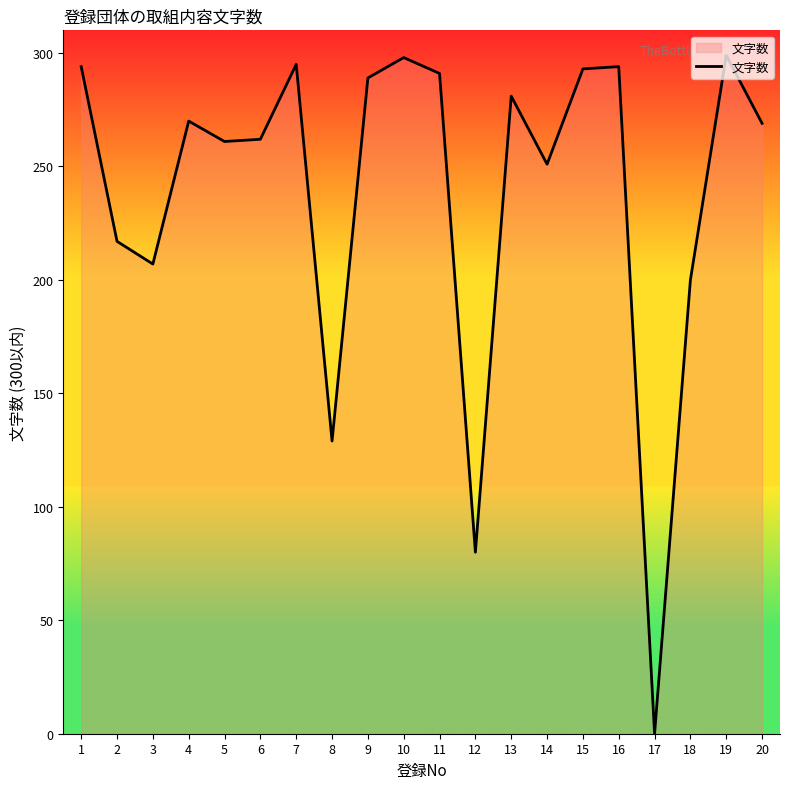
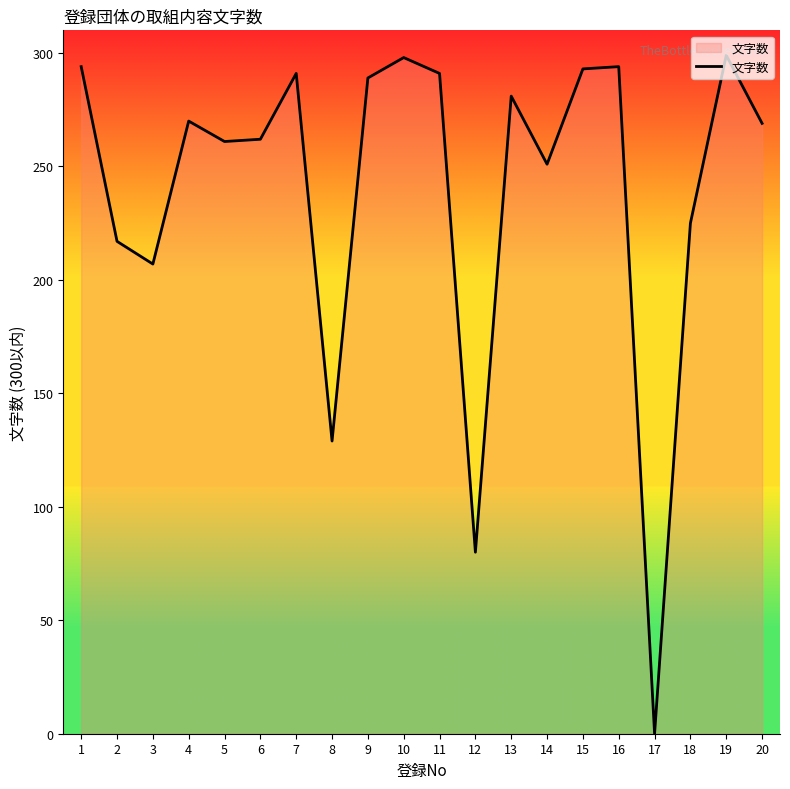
7: 295 -> 291
18: 200 -> 225
